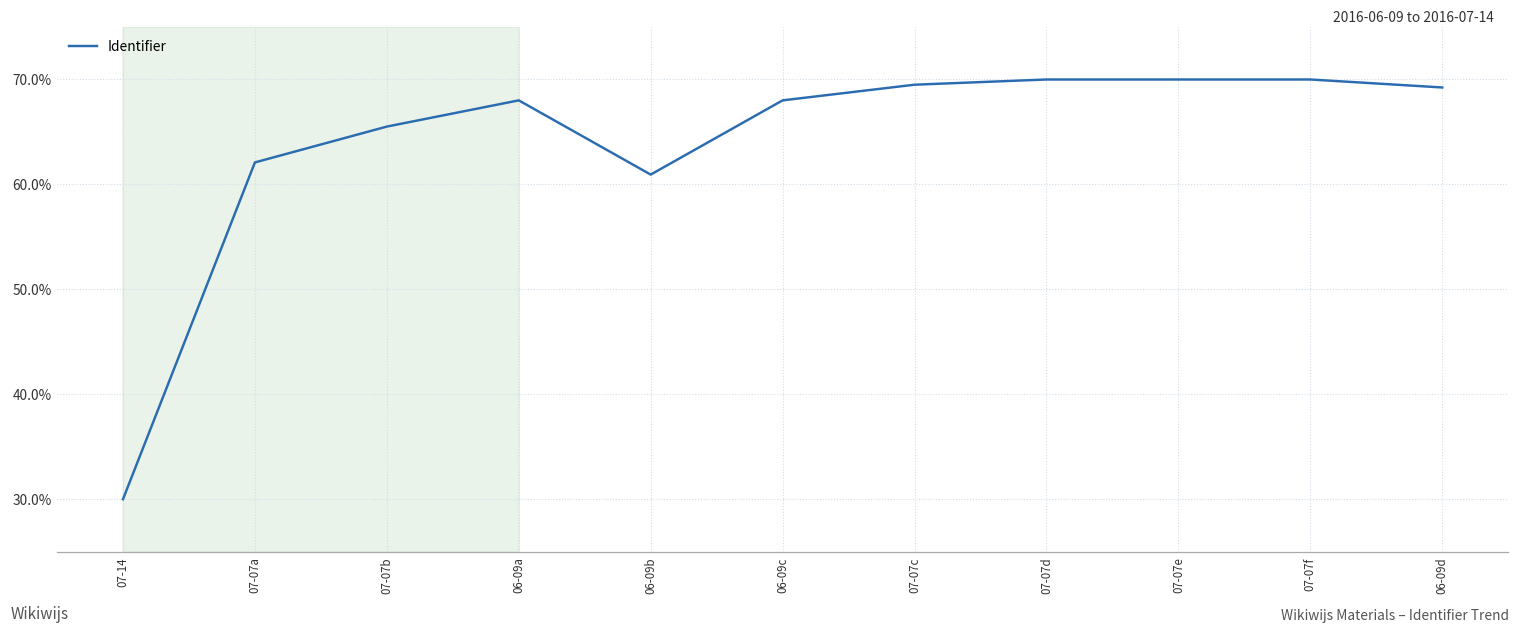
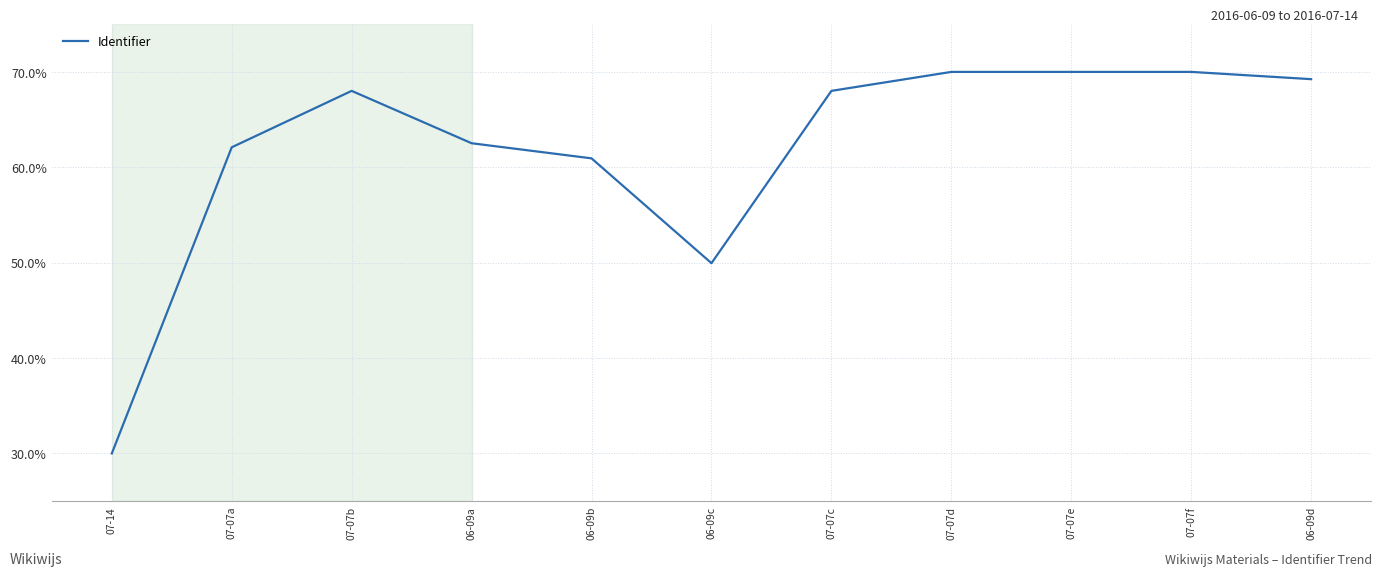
07-07b: 66% -> 68%
06-09a: 68% -> 63%
06-09c: 68% -> 50%
07-07c: 70% -> 68%
